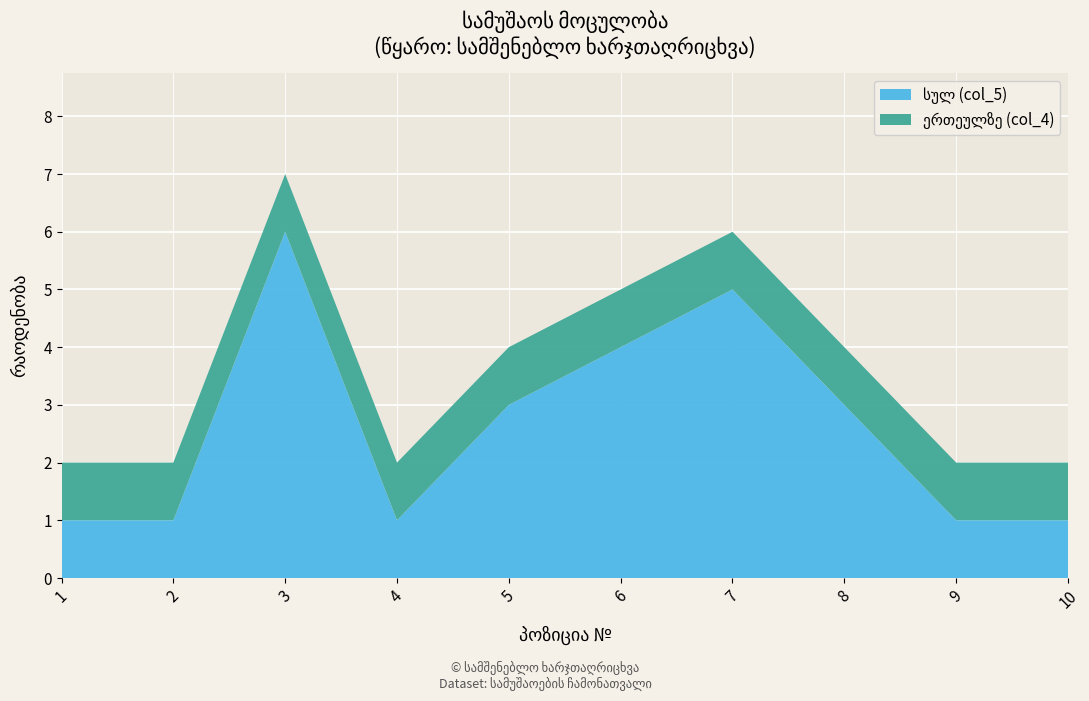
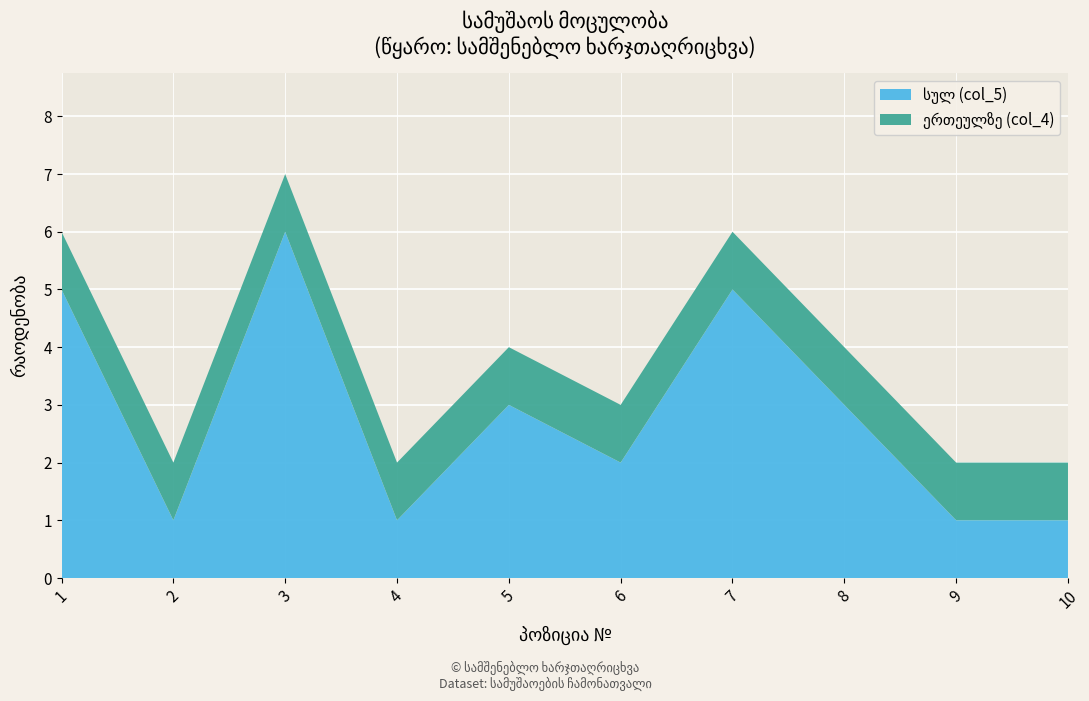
სულ (col_5), 1: 1 -> 5
სულ (col_5), 6: 4 -> 2
